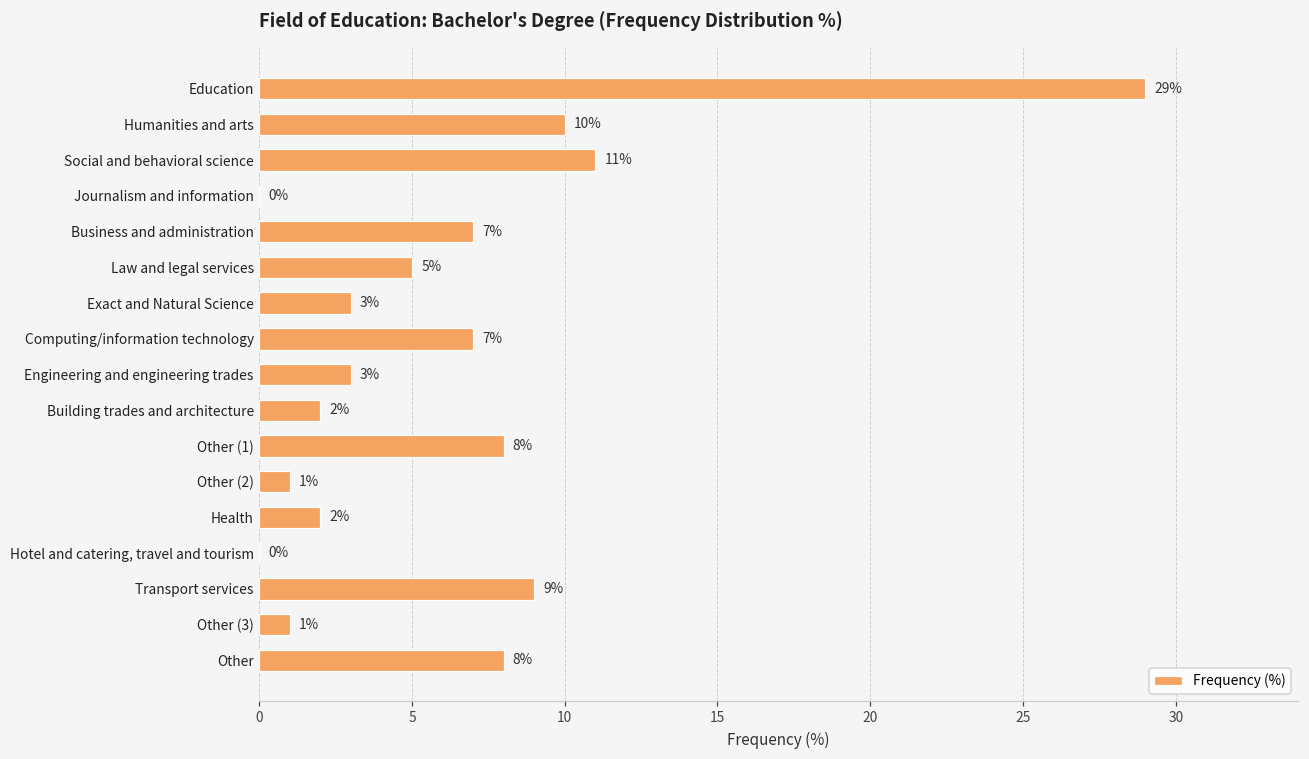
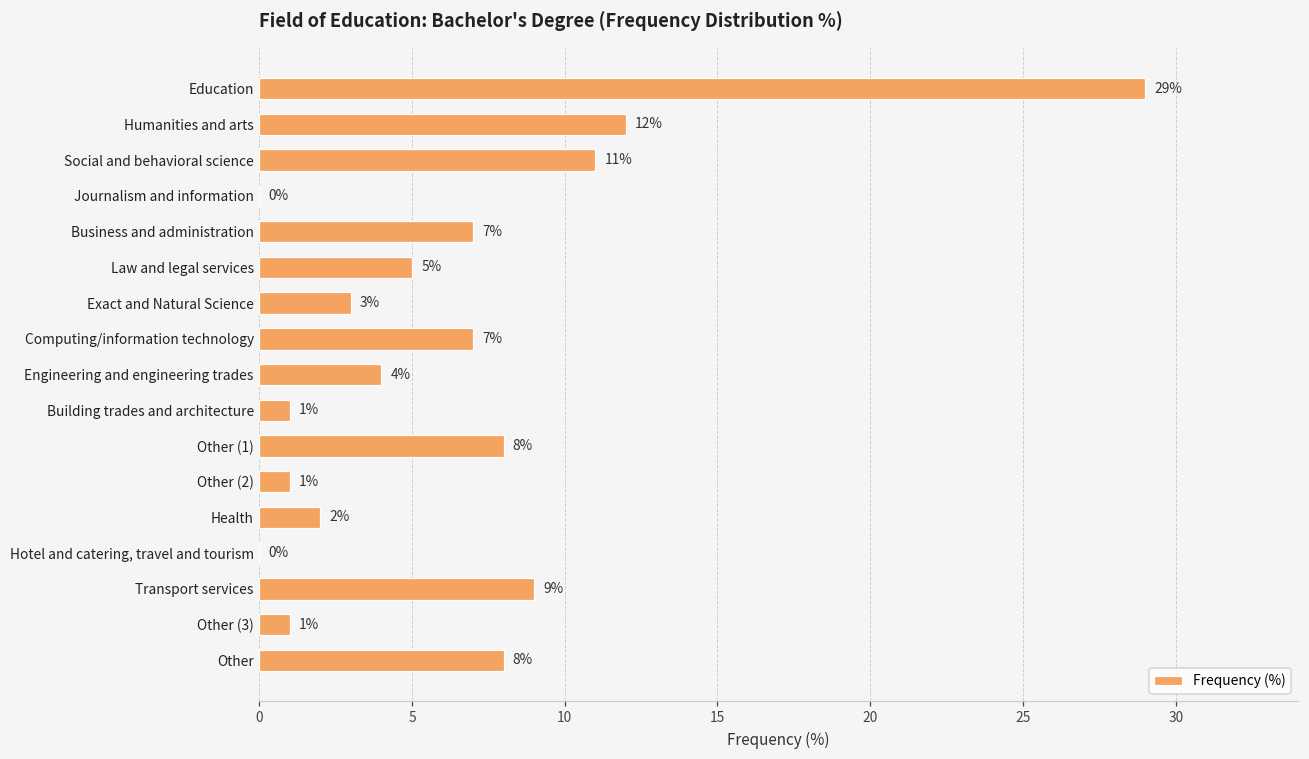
Humanities and arts: 10% -> 12%
Engineering and engineering trades: 3% -> 4%
Building trades and architecture: 2% -> 1%
